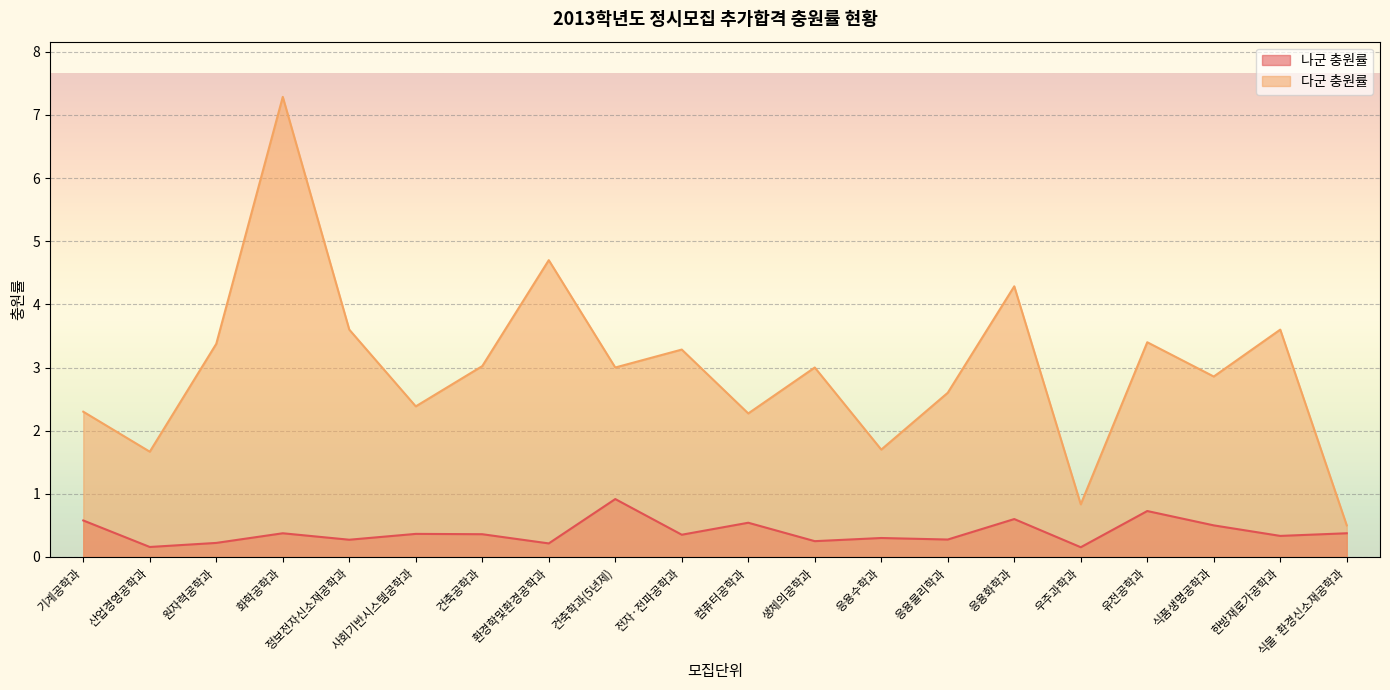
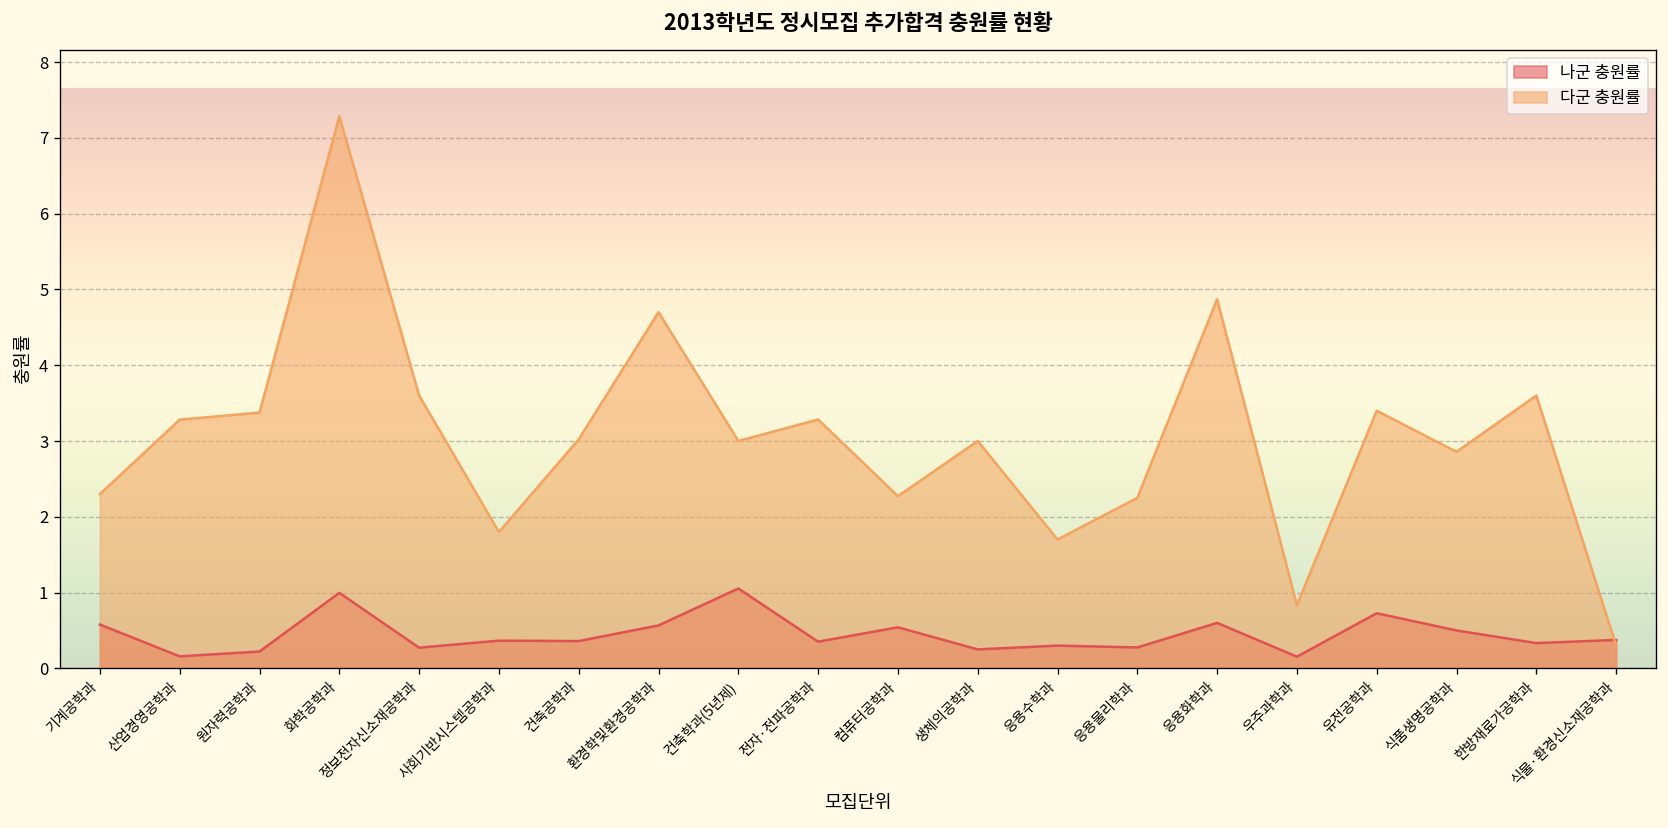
다군 충원률, 산업경영공학과: 1.7 -> 3.3
나군 충원률, 화학공학과: 0.4 -> 1.0
다군 충원률, 사회기반시스템공학과: 2.4 -> 1.8
나군 충원률, 환경학및환경공학과: 0.2 -> 0.6
나군 충원률, 건축학과(5년제): 0.9 -> 1.1
다군 충원률, 응용물리학과: 2.6 -> 2.3
다군 충원률, 응용화학과: 4.3 -> 4.9
다군 충원률, 식물·환경신소재공학과: 0.5 -> 0.3
